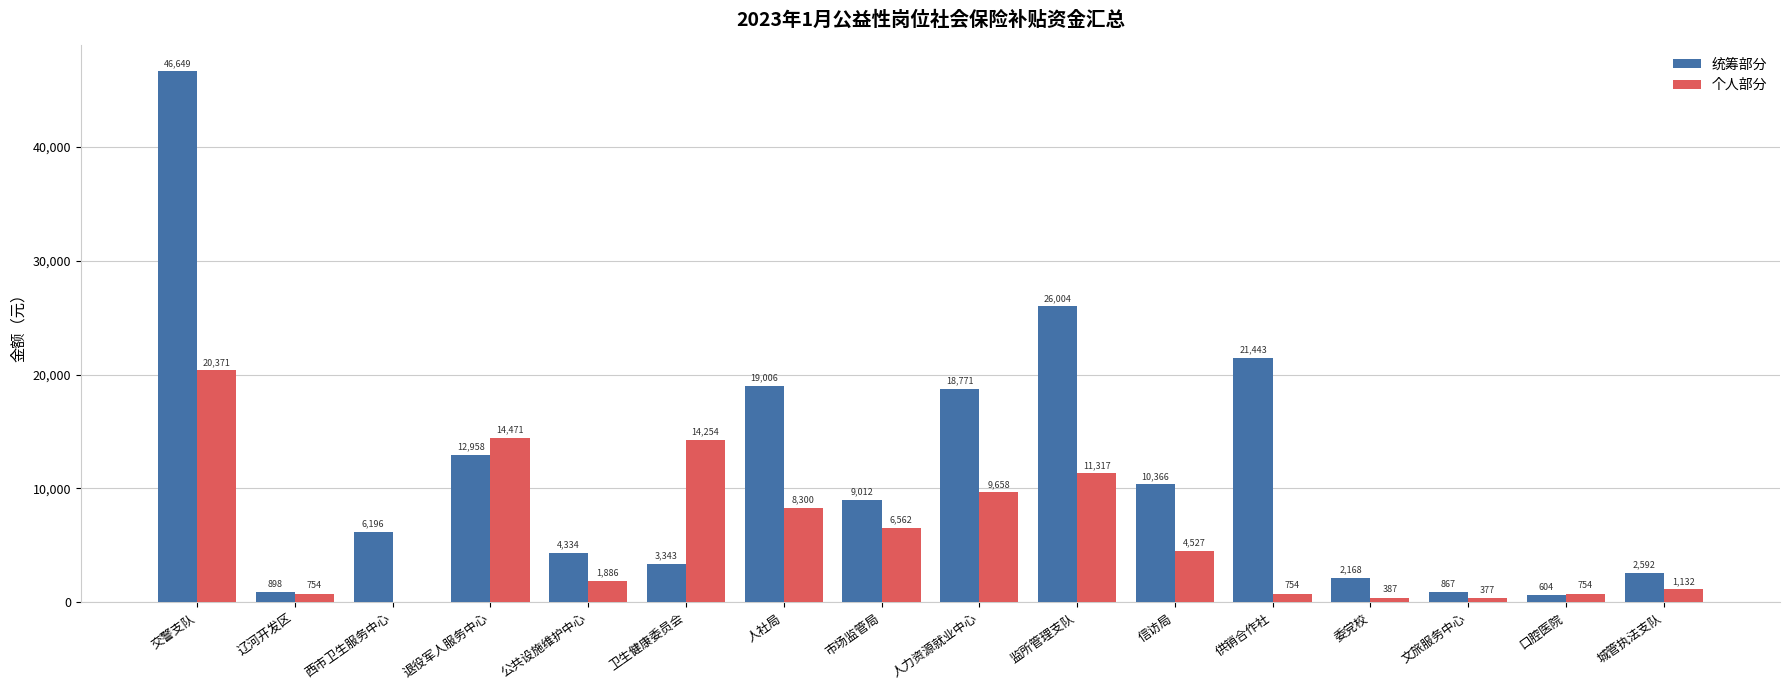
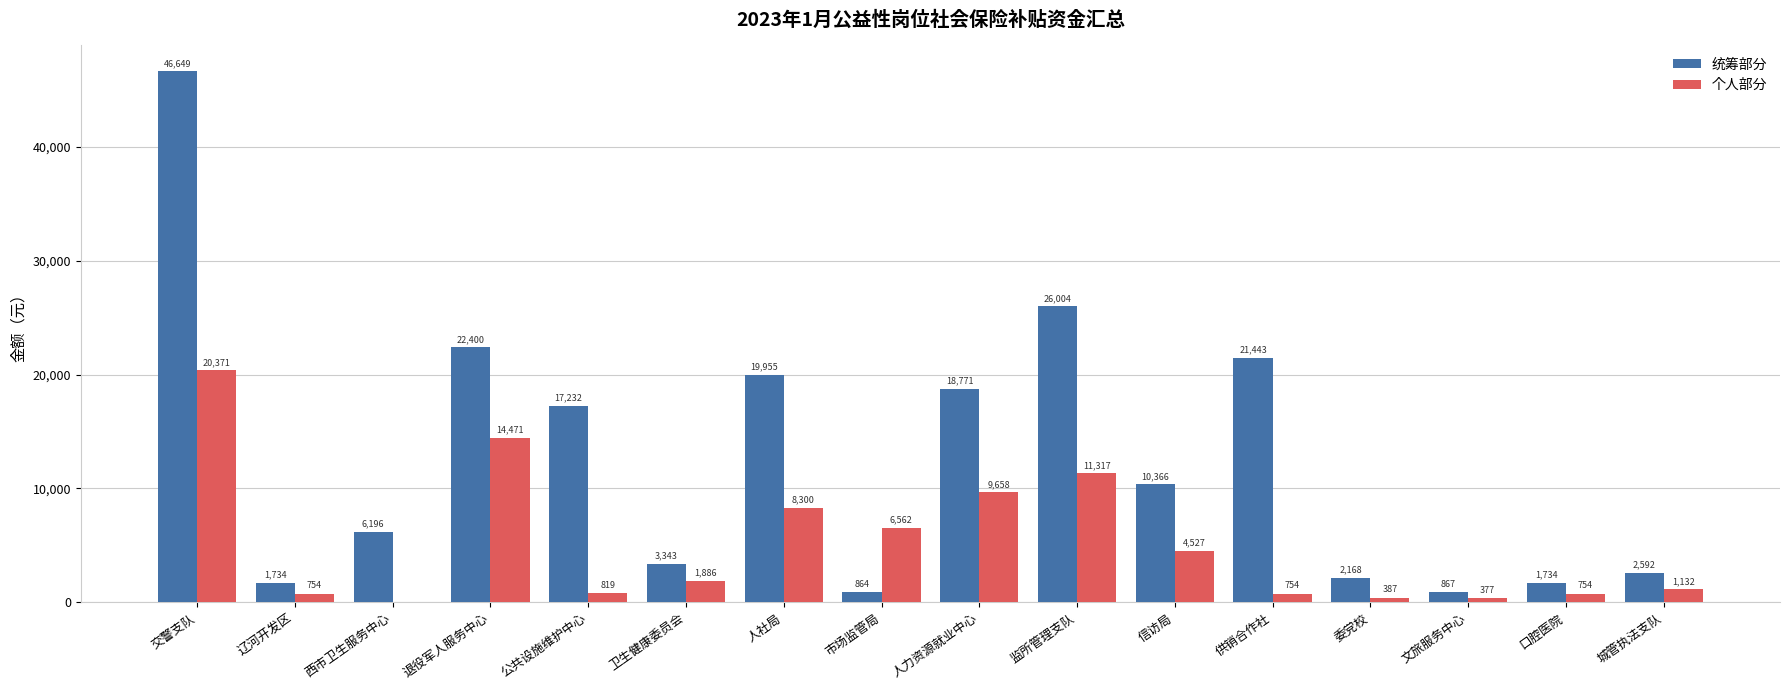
统筹部分, 辽河开发区: 898 -> 1,734
统筹部分, 退役军人服务中心: 12,958 -> 22,400
统筹部分, 公共设施维护中心: 4,334 -> 17,232
个人部分, 公共设施维护中心: 1,886 -> 819
个人部分, 卫生健康委员会: 14,254 -> 1,886
统筹部分, 人社局: 19,006 -> 19,955
统筹部分, 市场监管局: 9,012 -> 864
统筹部分, 口腔医院: 604 -> 1,734
